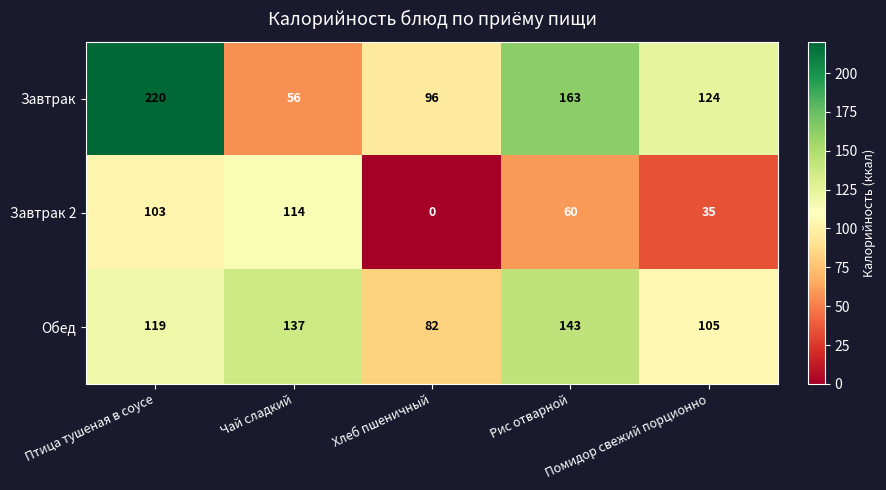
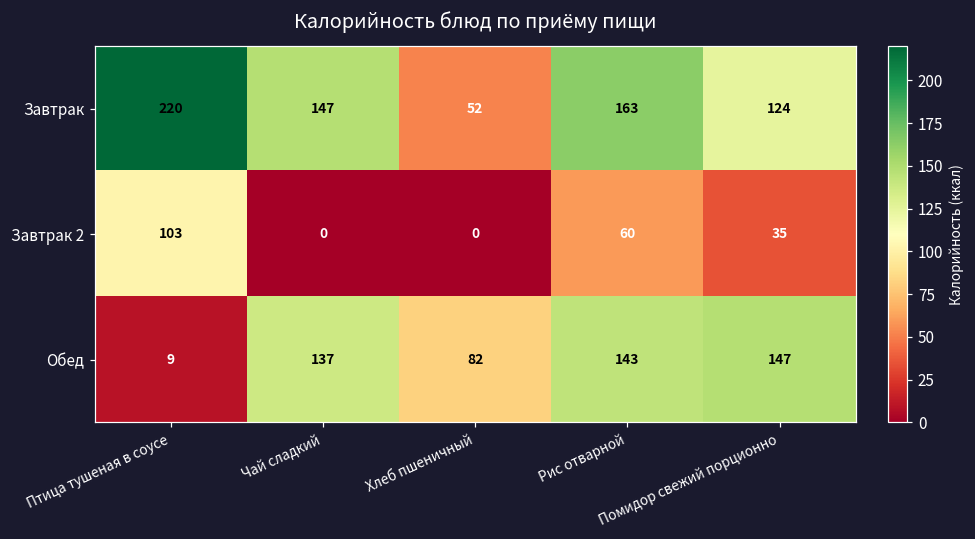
Завтрак, Чай сладкий: 56 -> 147
Завтрак, Хлеб пшеничный: 96 -> 52
Завтрак 2, Чай сладкий: 114 -> 0
Обед, Птица тушеная в соусе: 119 -> 9
Обед, Помидор свежий порционно: 105 -> 147
